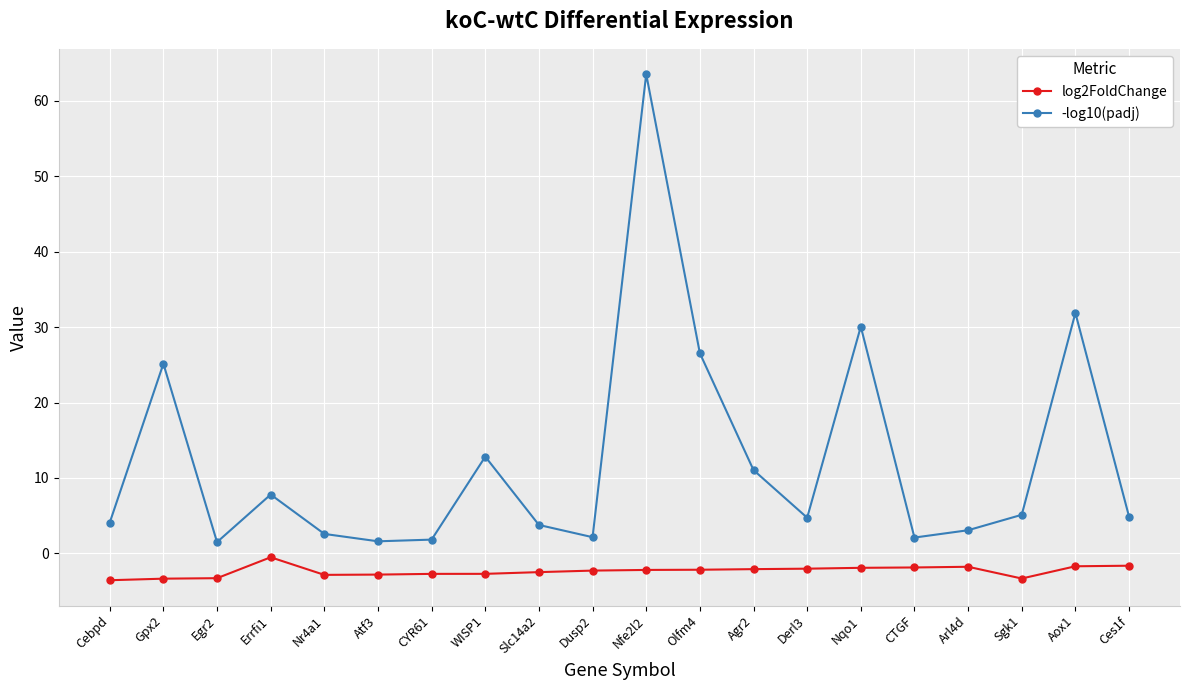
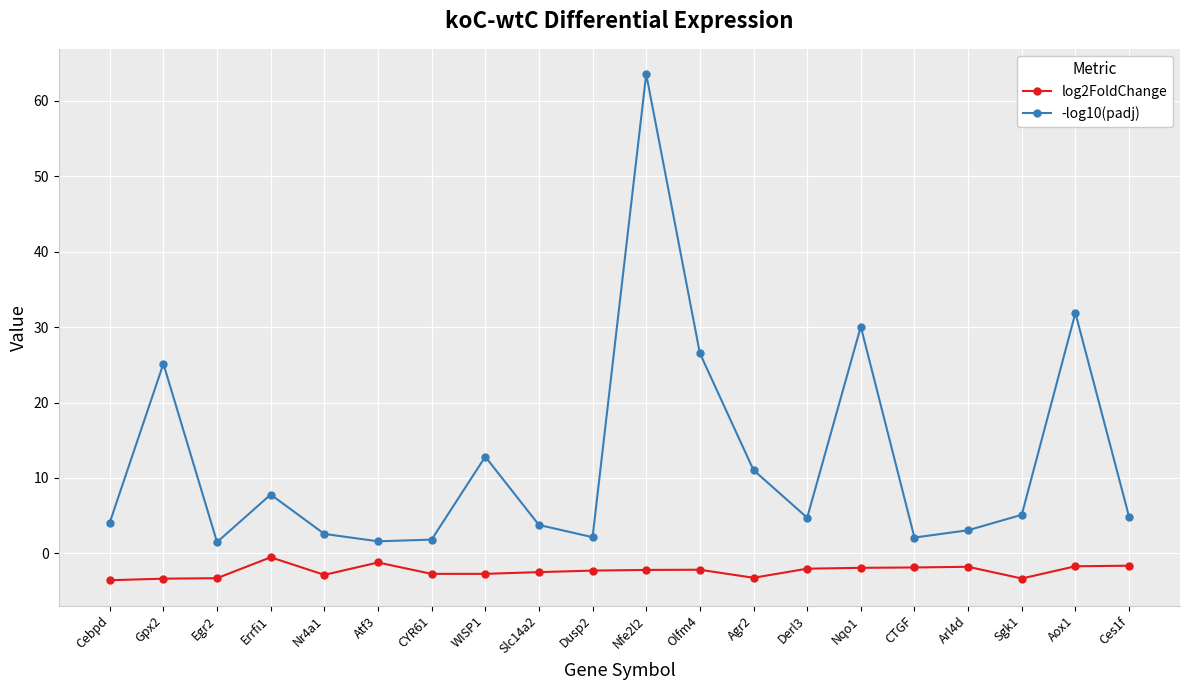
log2FoldChange, Atf3: -3 -> -1
log2FoldChange, Agr2: -2 -> -3
